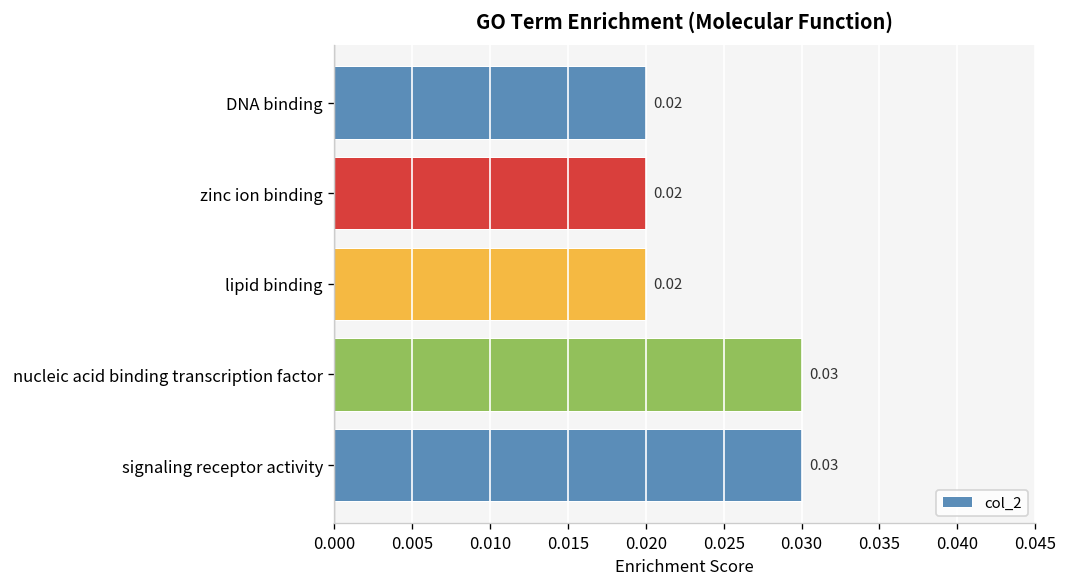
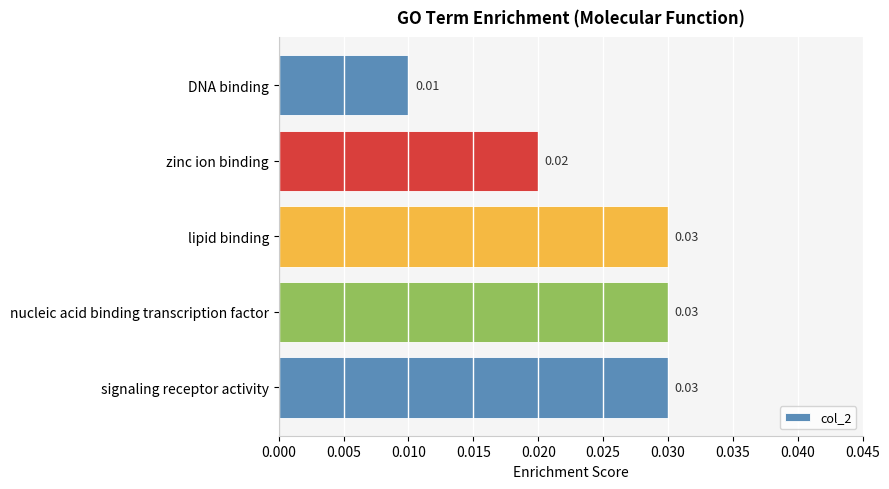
DNA binding: 0.02 -> 0.01
lipid binding: 0.02 -> 0.03
